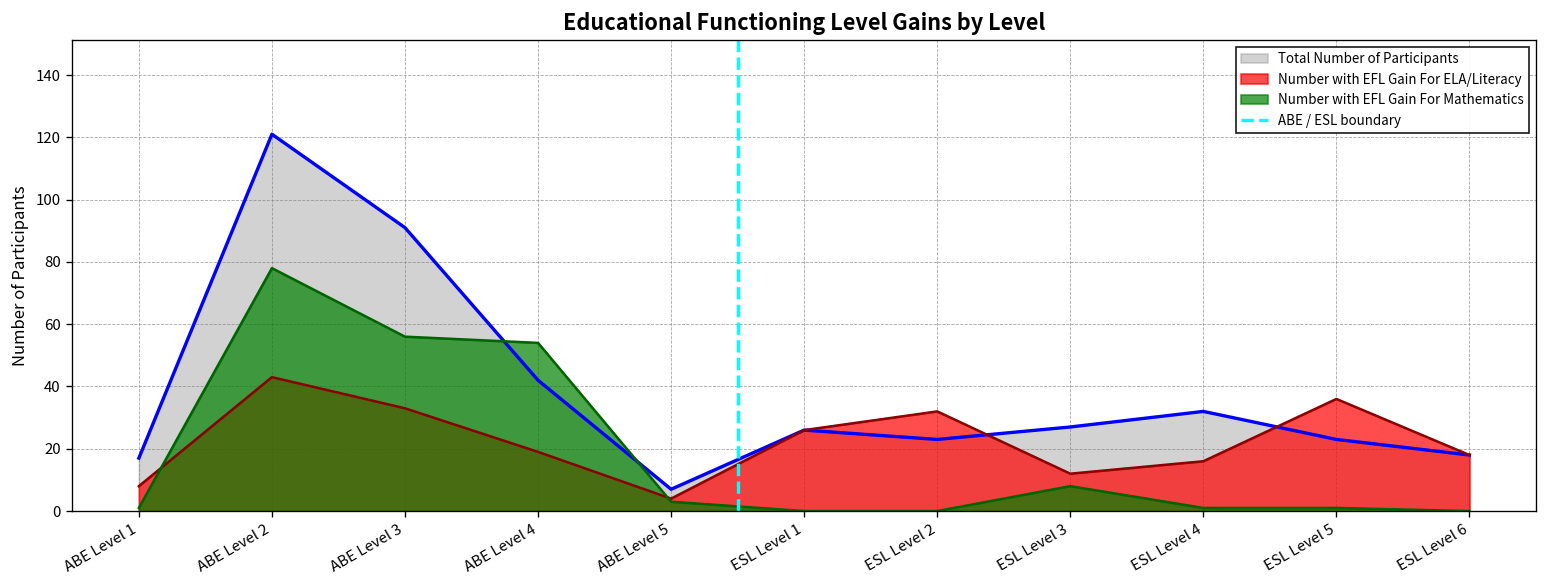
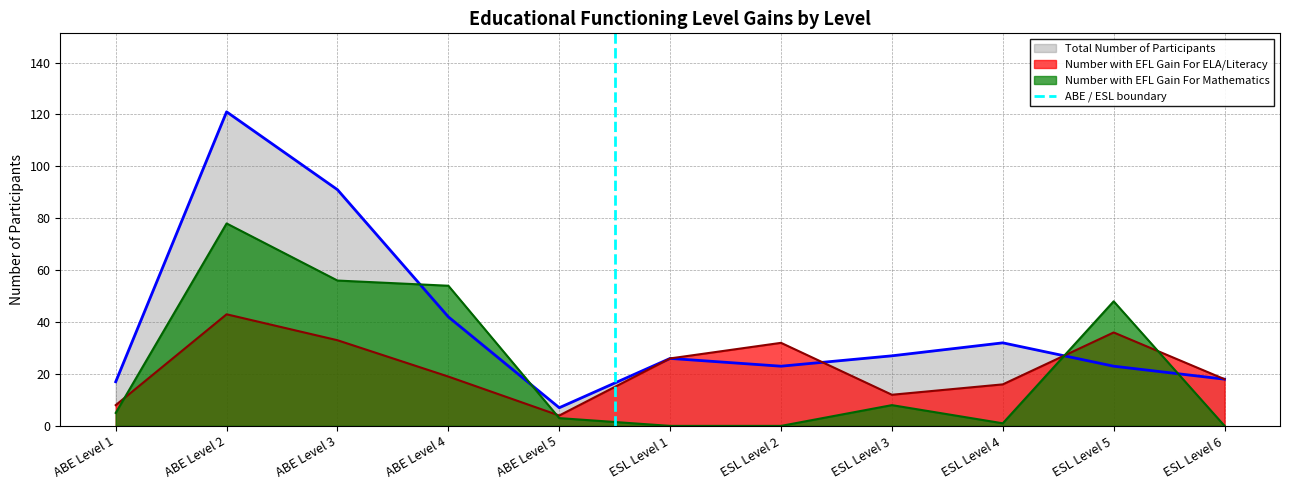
Number with EFL Gain For Mathematics, ABE Level 1: 1 -> 5
Number with EFL Gain For Mathematics, ESL Level 5: 1 -> 48
